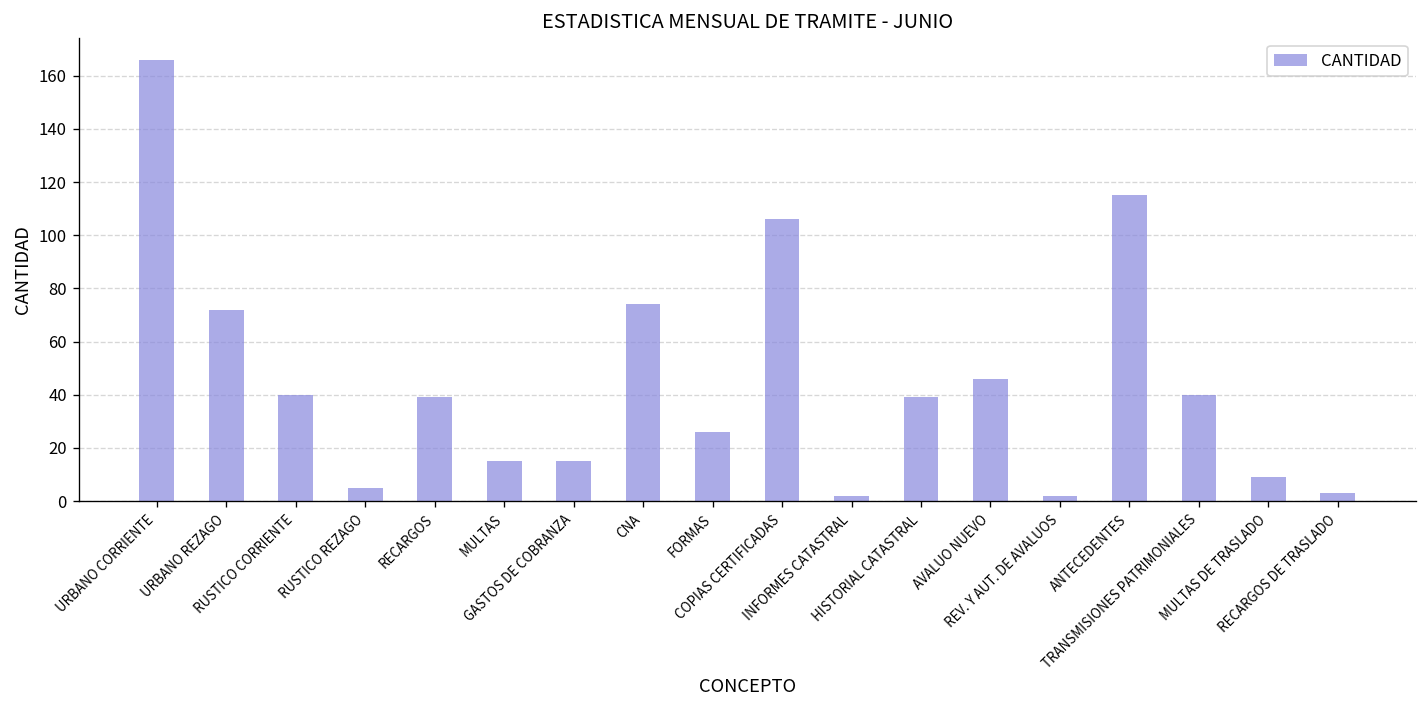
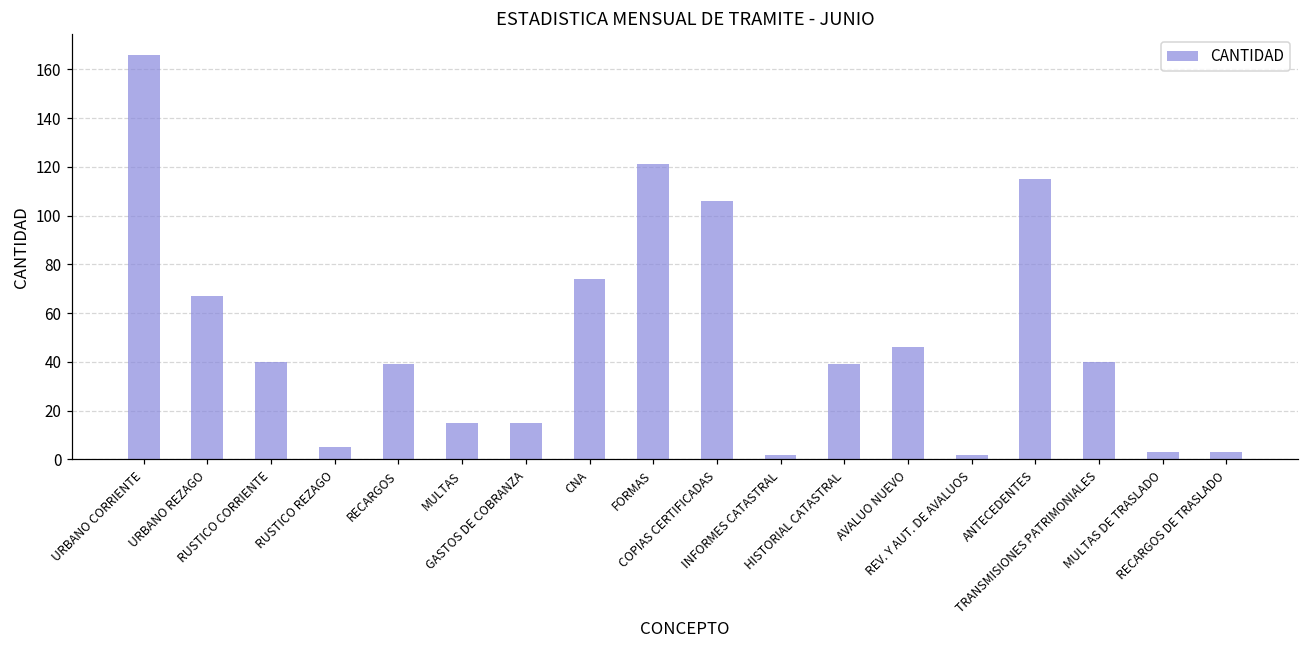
URBANO REZAGO: 72 -> 67
FORMAS: 26 -> 121
MULTAS DE TRASLADO: 9 -> 3
